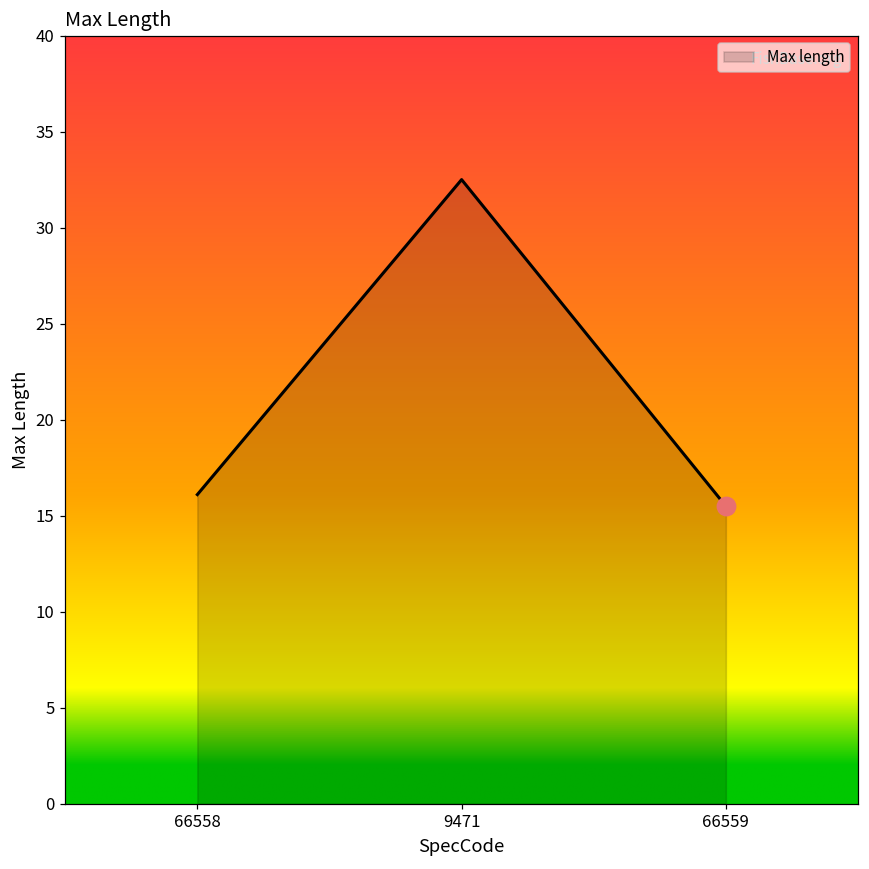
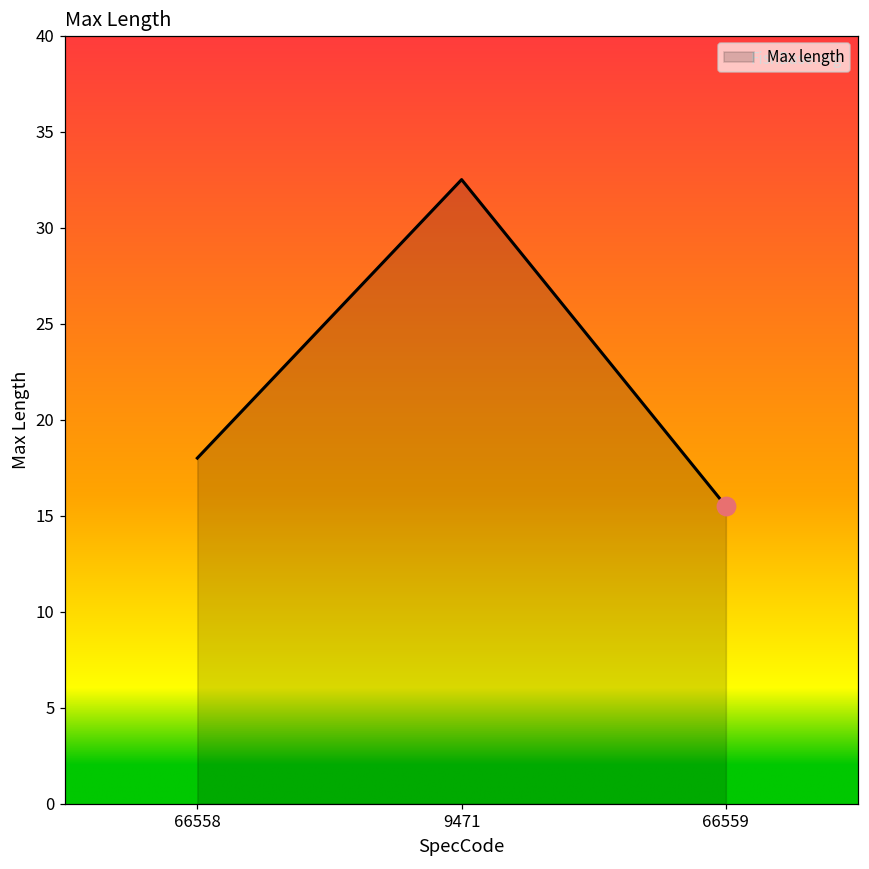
Max length, 66558: 16.1 -> 18.0
